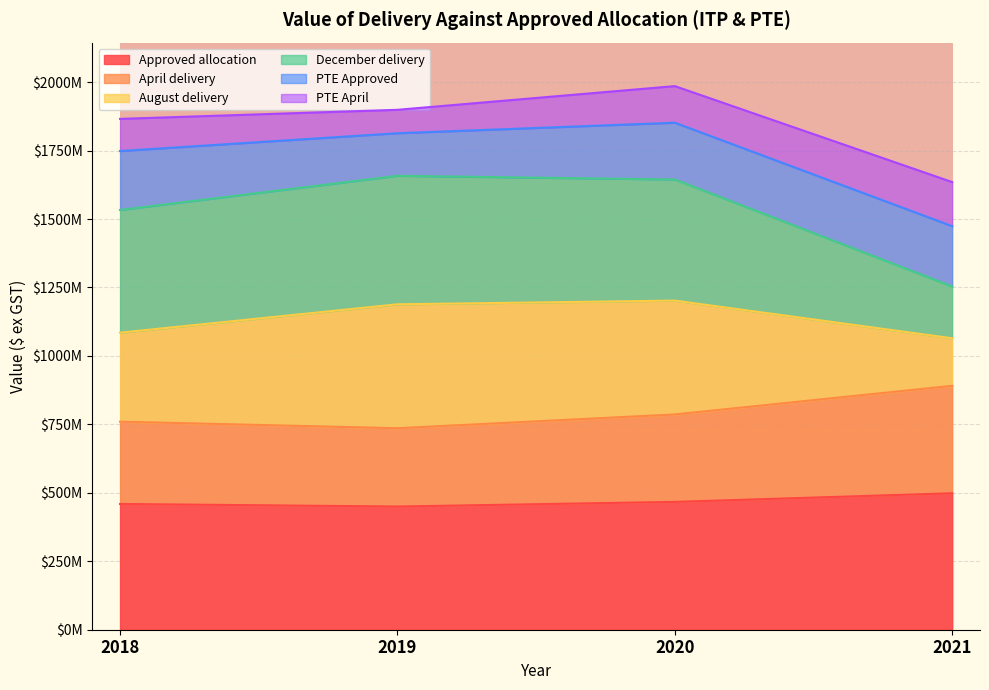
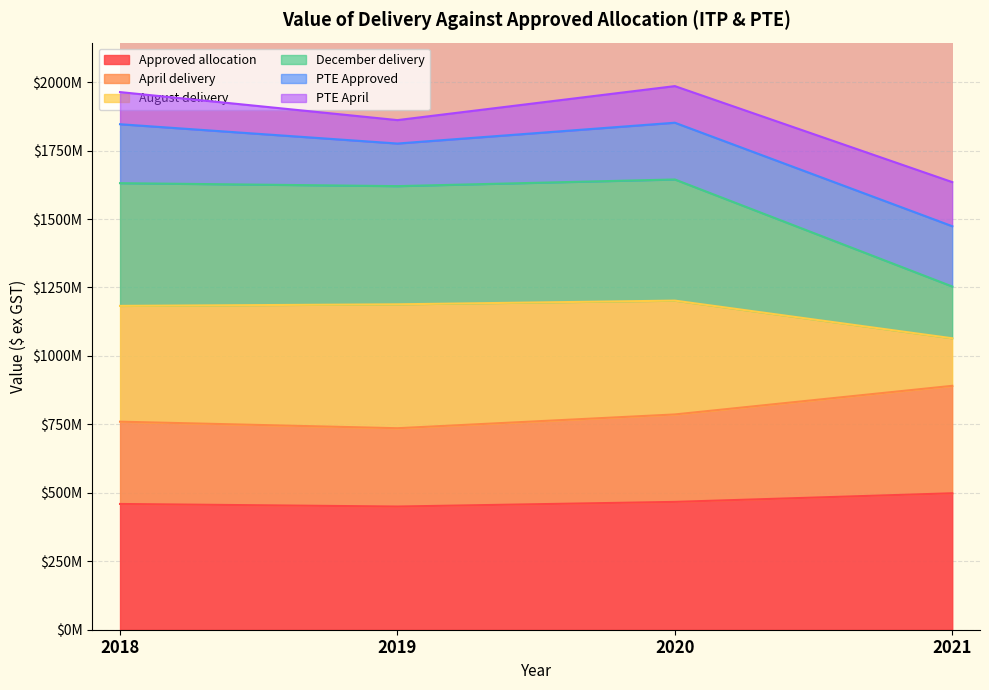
August delivery, 2018: $330000000 -> $420000000
December delivery, 2019: $470000000 -> $430000000
